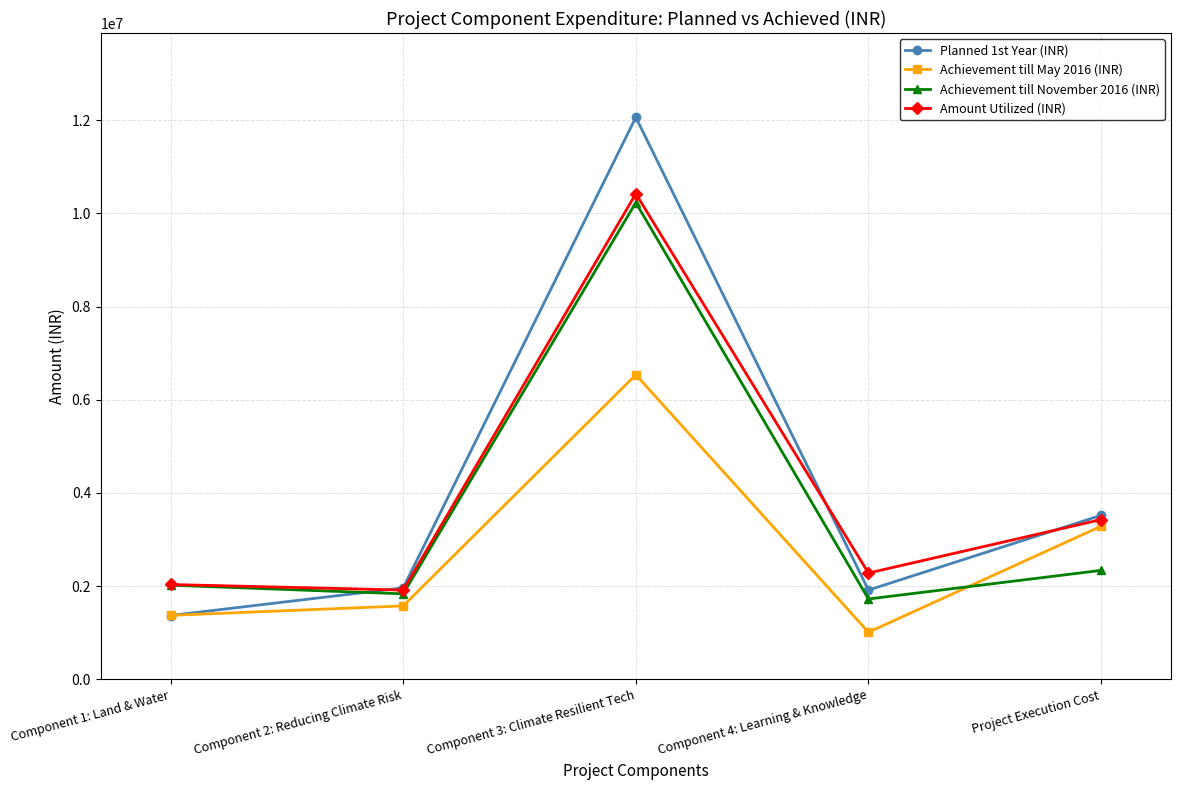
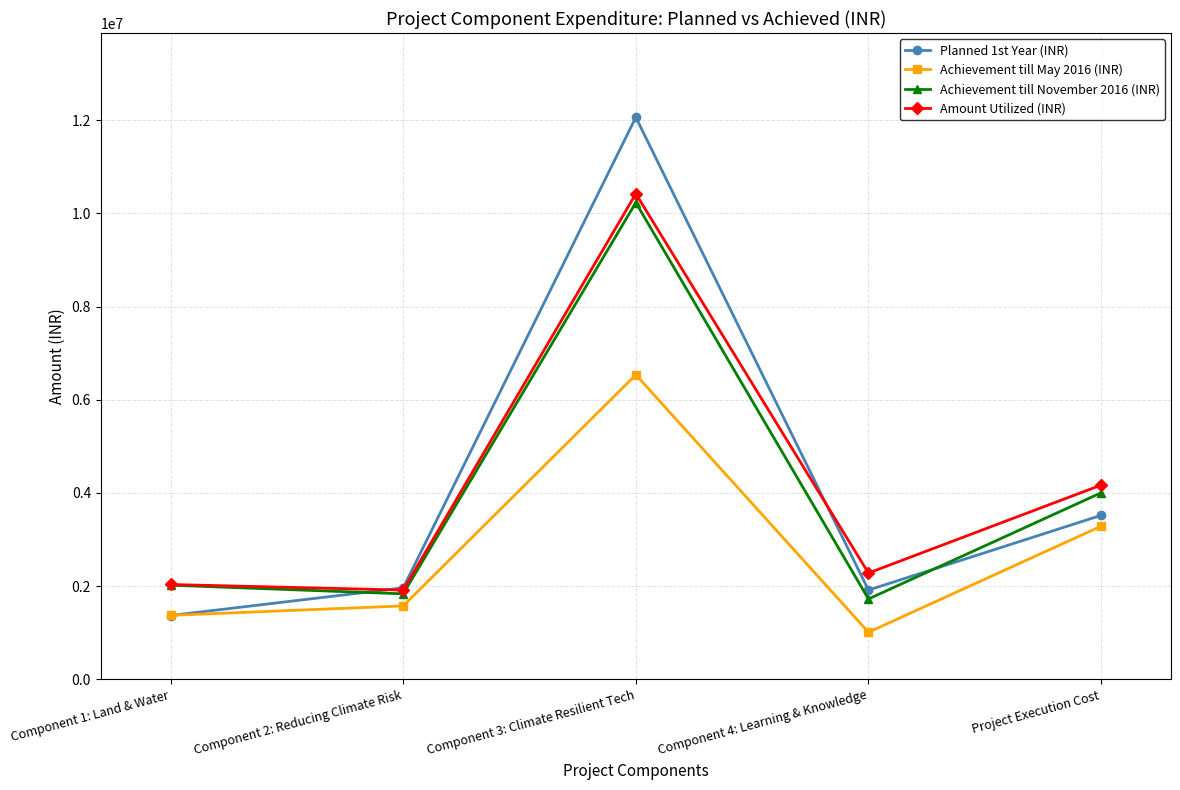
Achievement till November 2016 (INR), Project Execution Cost: 2300000 -> 4000000
Amount Utilized (INR), Project Execution Cost: 3400000 -> 4200000
